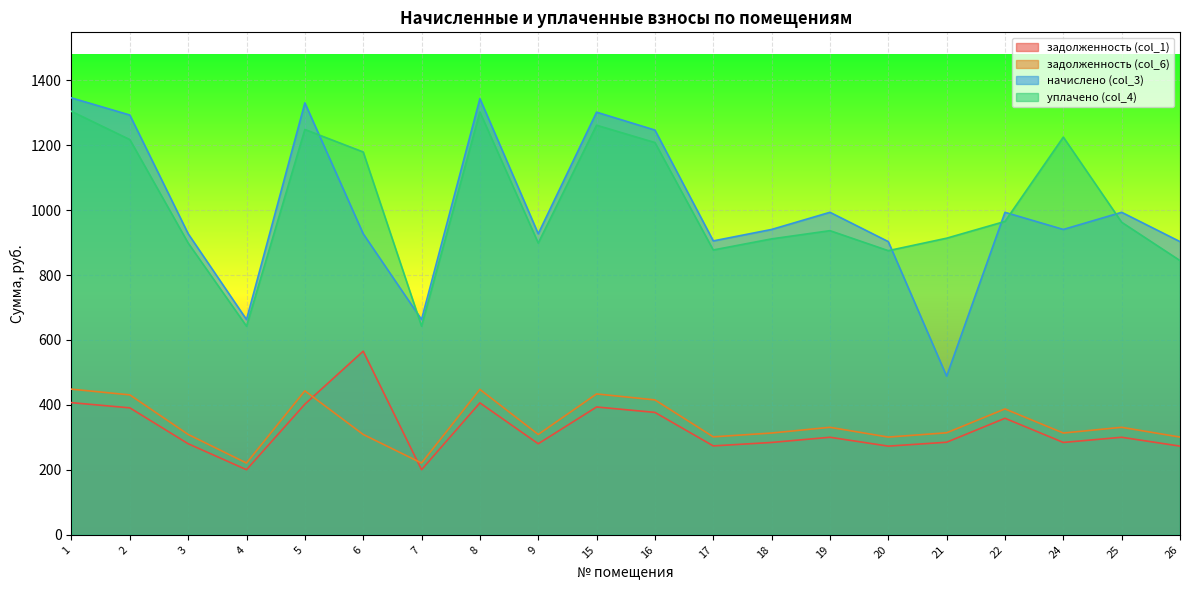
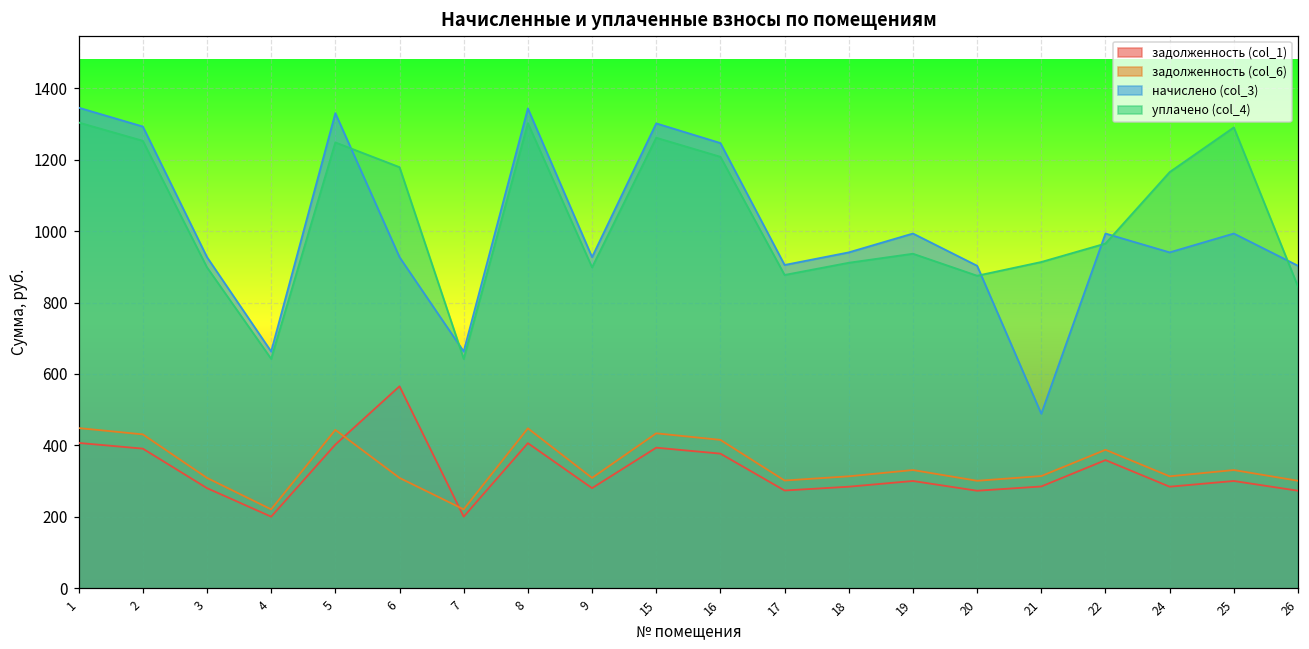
уплачено (col_4), 2: 1220 -> 1250
уплачено (col_4), 24: 1220 -> 1170
уплачено (col_4), 25: 960 -> 1290
